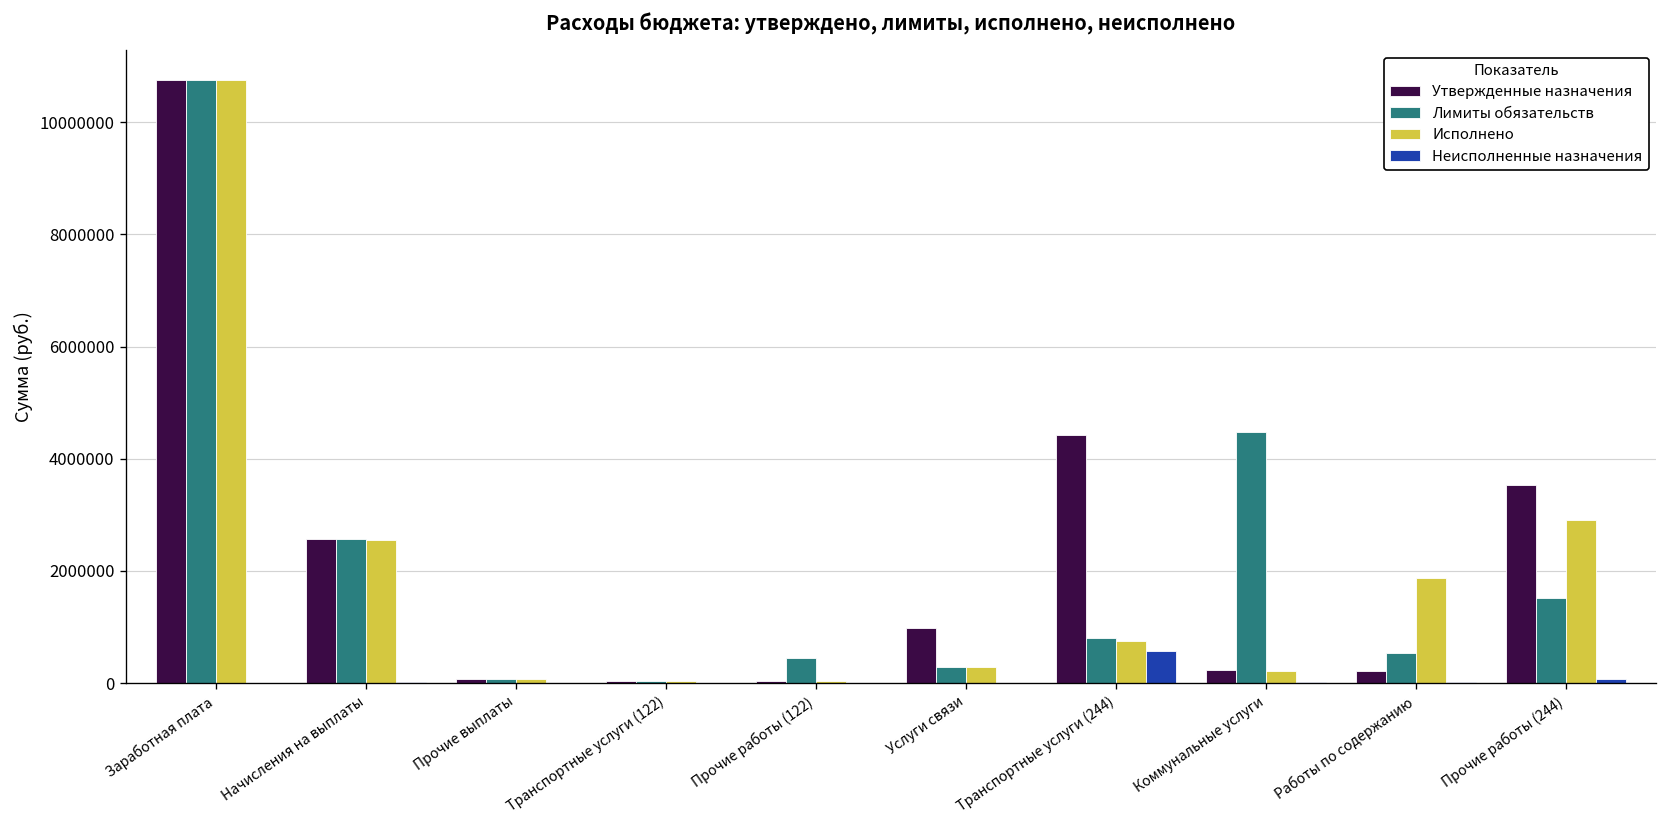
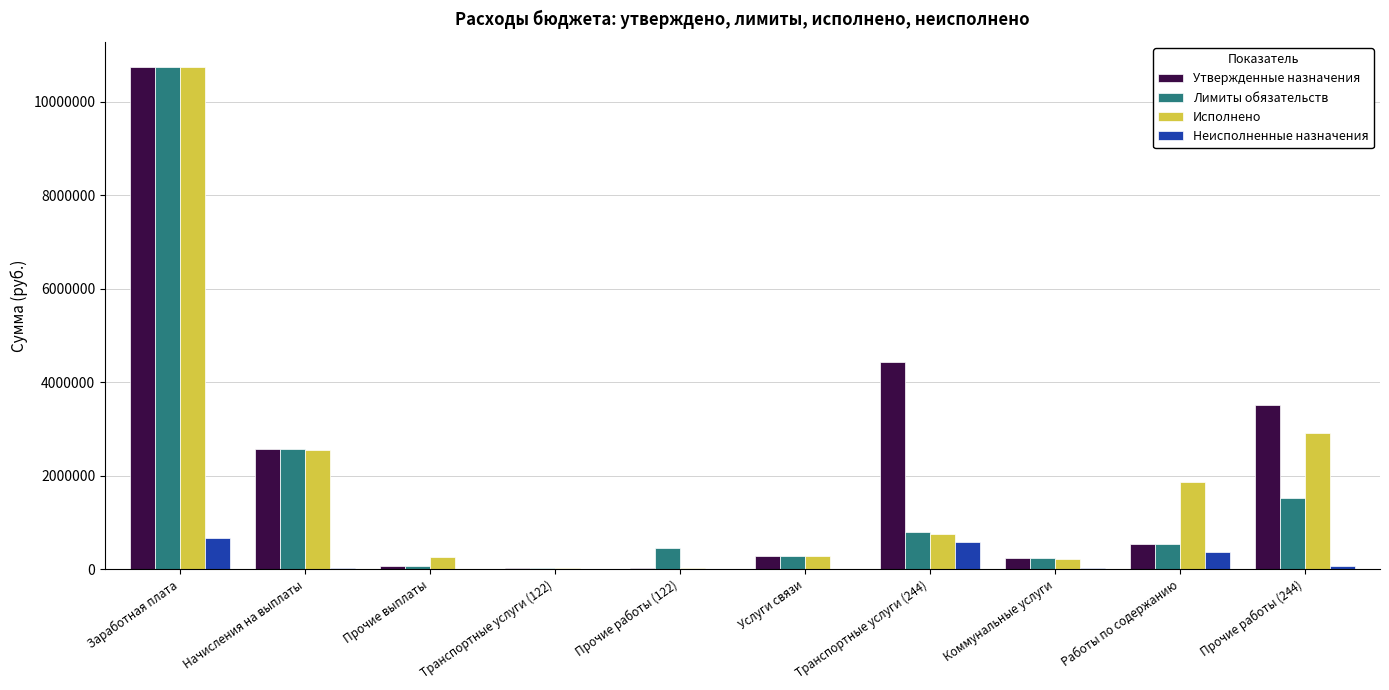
Неисполненные назначения, Заработная плата: 0 -> 700000
Исполнено, Прочие выплаты: 100000 -> 300000
Утвержденные назначения, Услуги связи: 1000000 -> 300000
Лимиты обязательств, Коммунальные услуги: 4500000 -> 200000
Утвержденные назначения, Работы по содержанию: 200000 -> 500000
Неисполненные назначения, Работы по содержанию: 0 -> 400000
